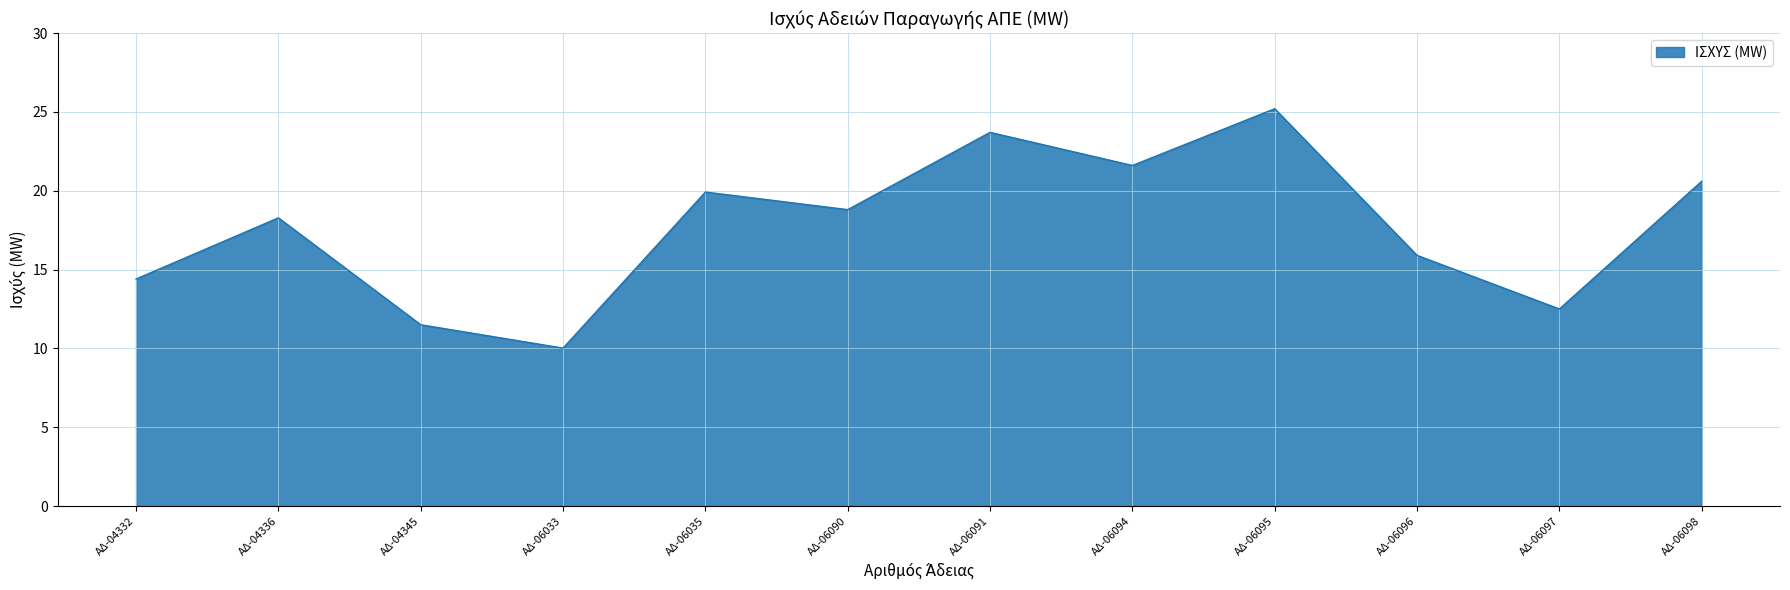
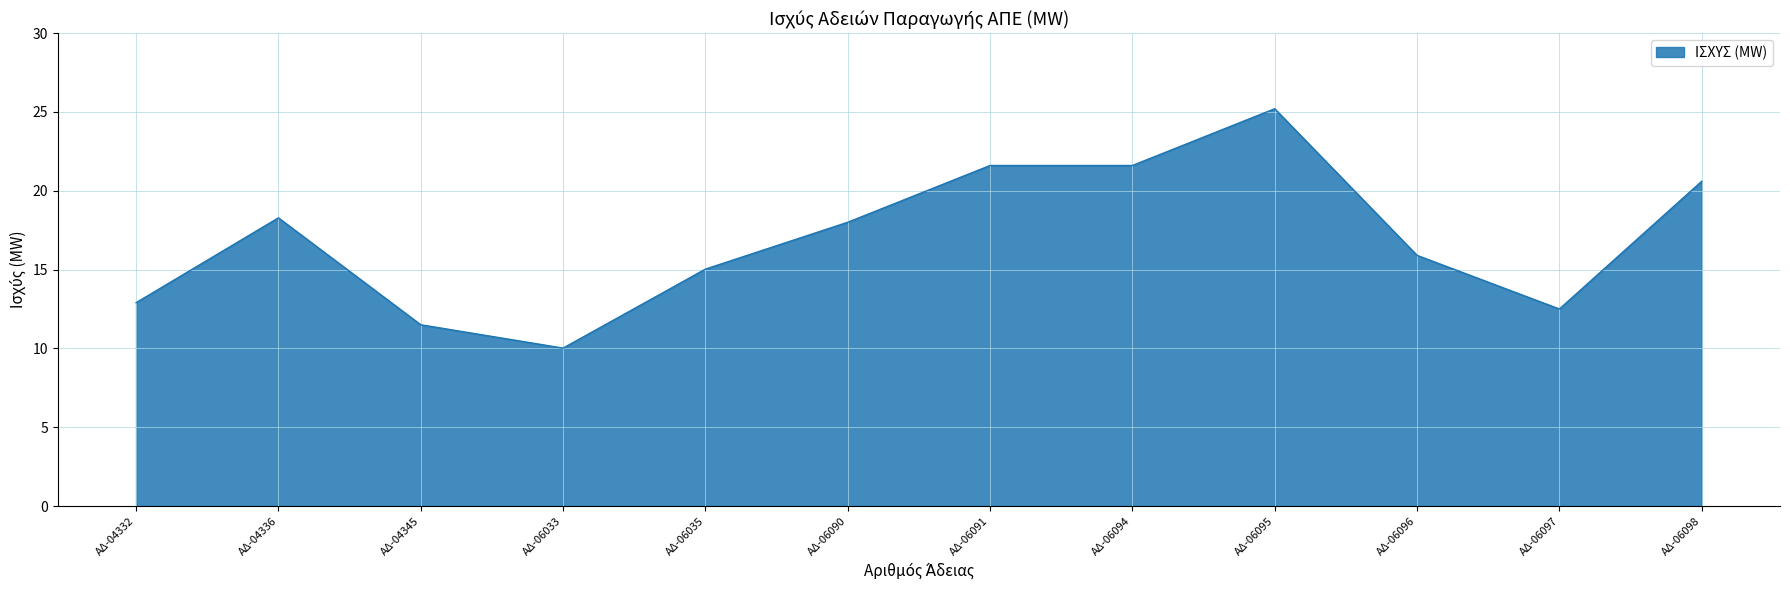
ΑΔ-04332: 14.4 -> 12.9
ΑΔ-06035: 19.9 -> 15.0
ΑΔ-06090: 18.8 -> 18.0
ΑΔ-06091: 23.7 -> 21.6
